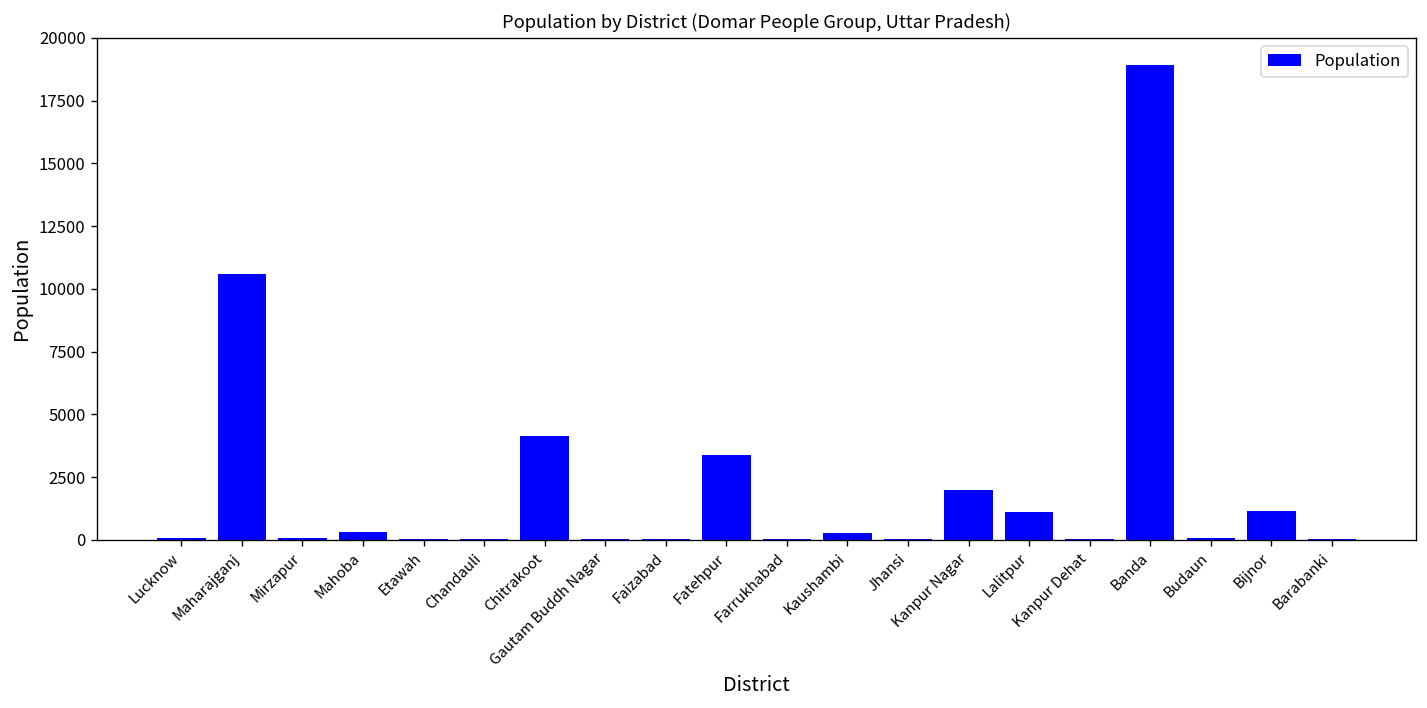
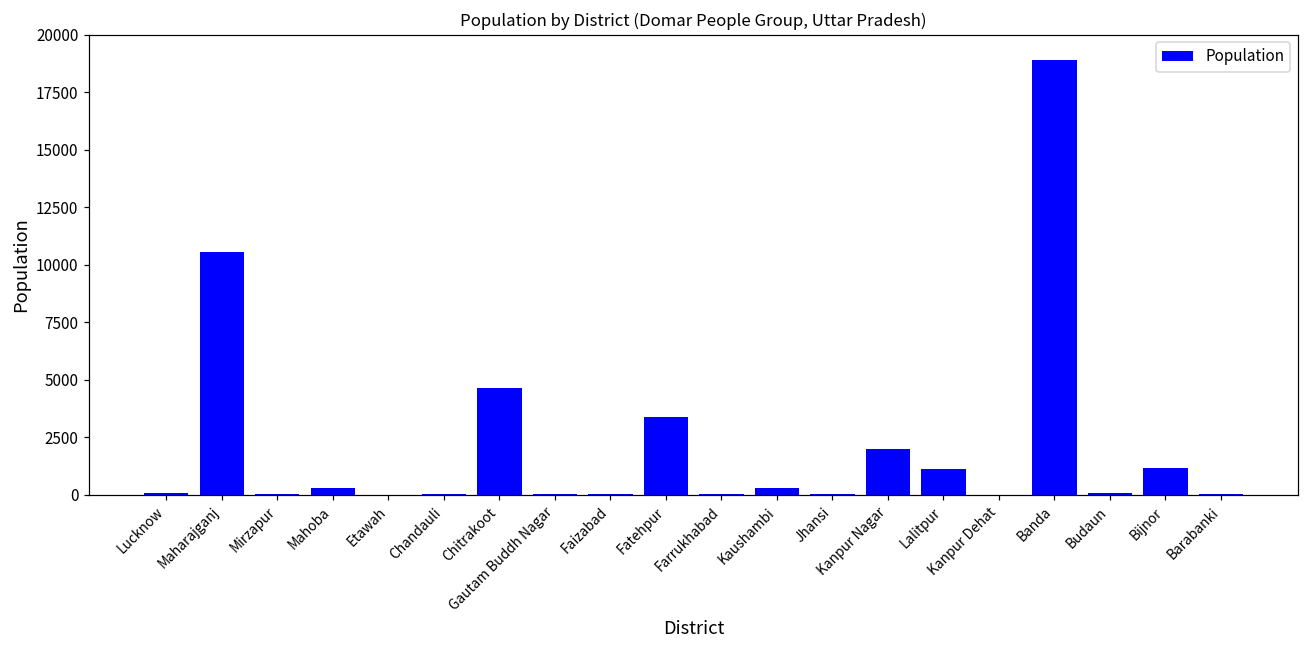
Chitrakoot: 4100 -> 4700
